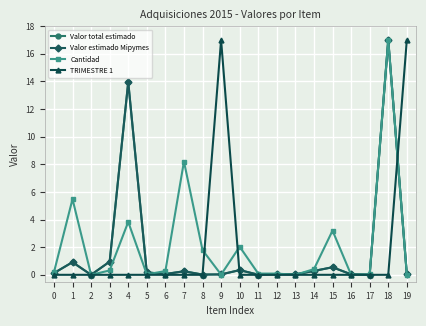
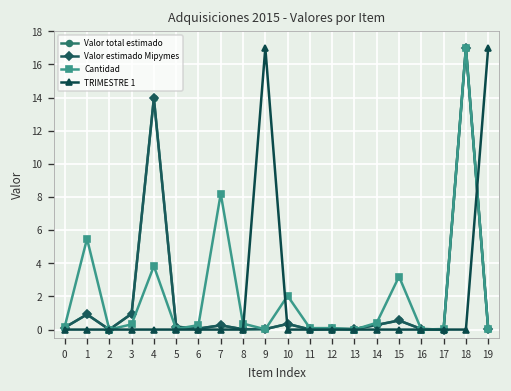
Cantidad, 8: 1.8 -> 0.4
